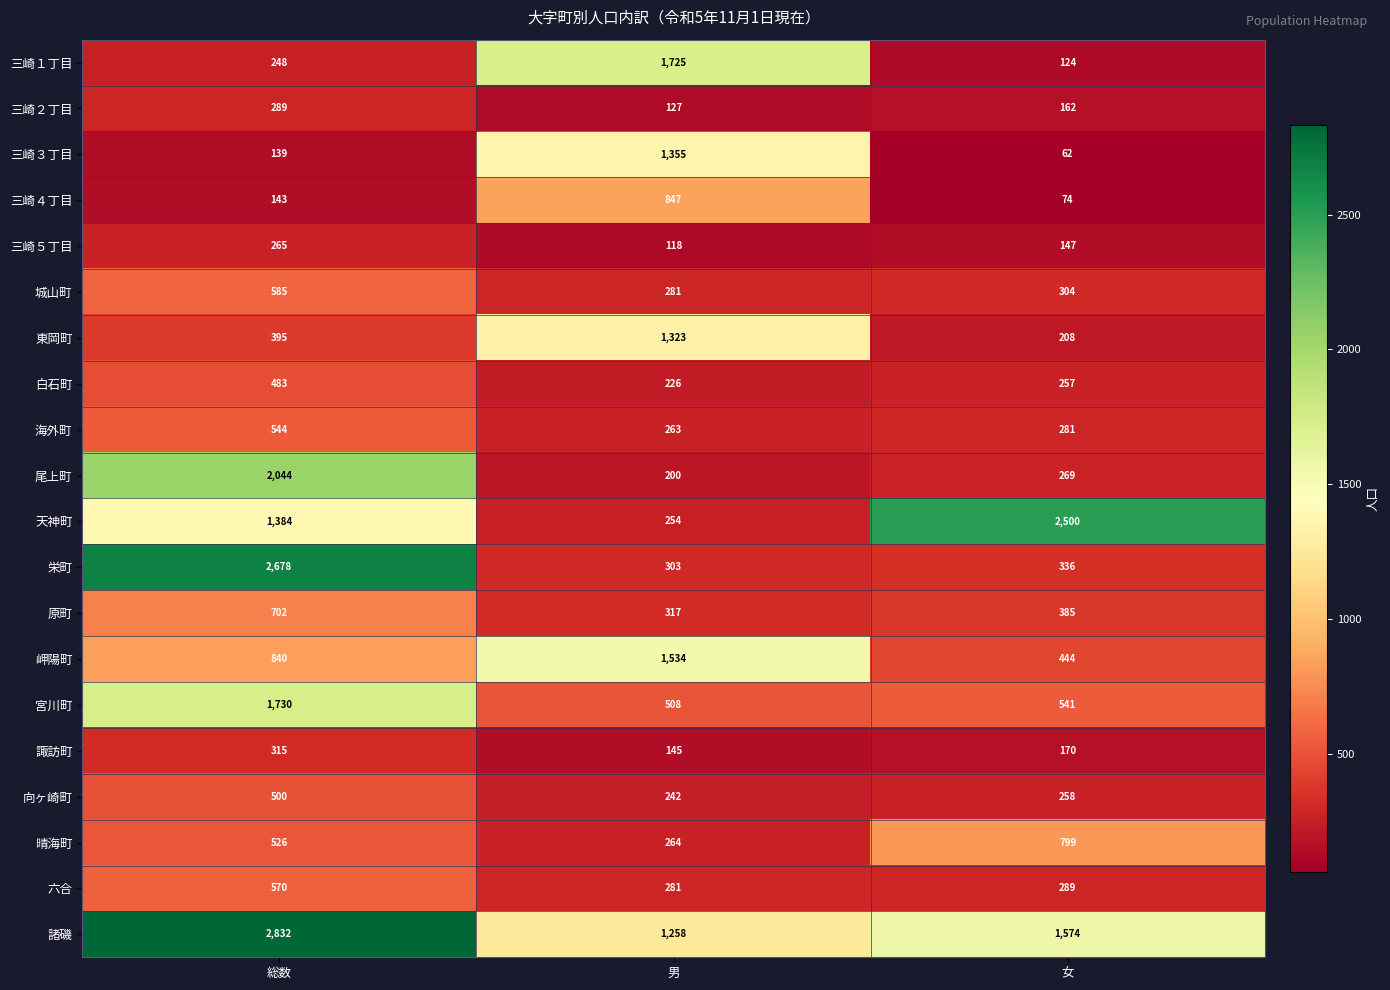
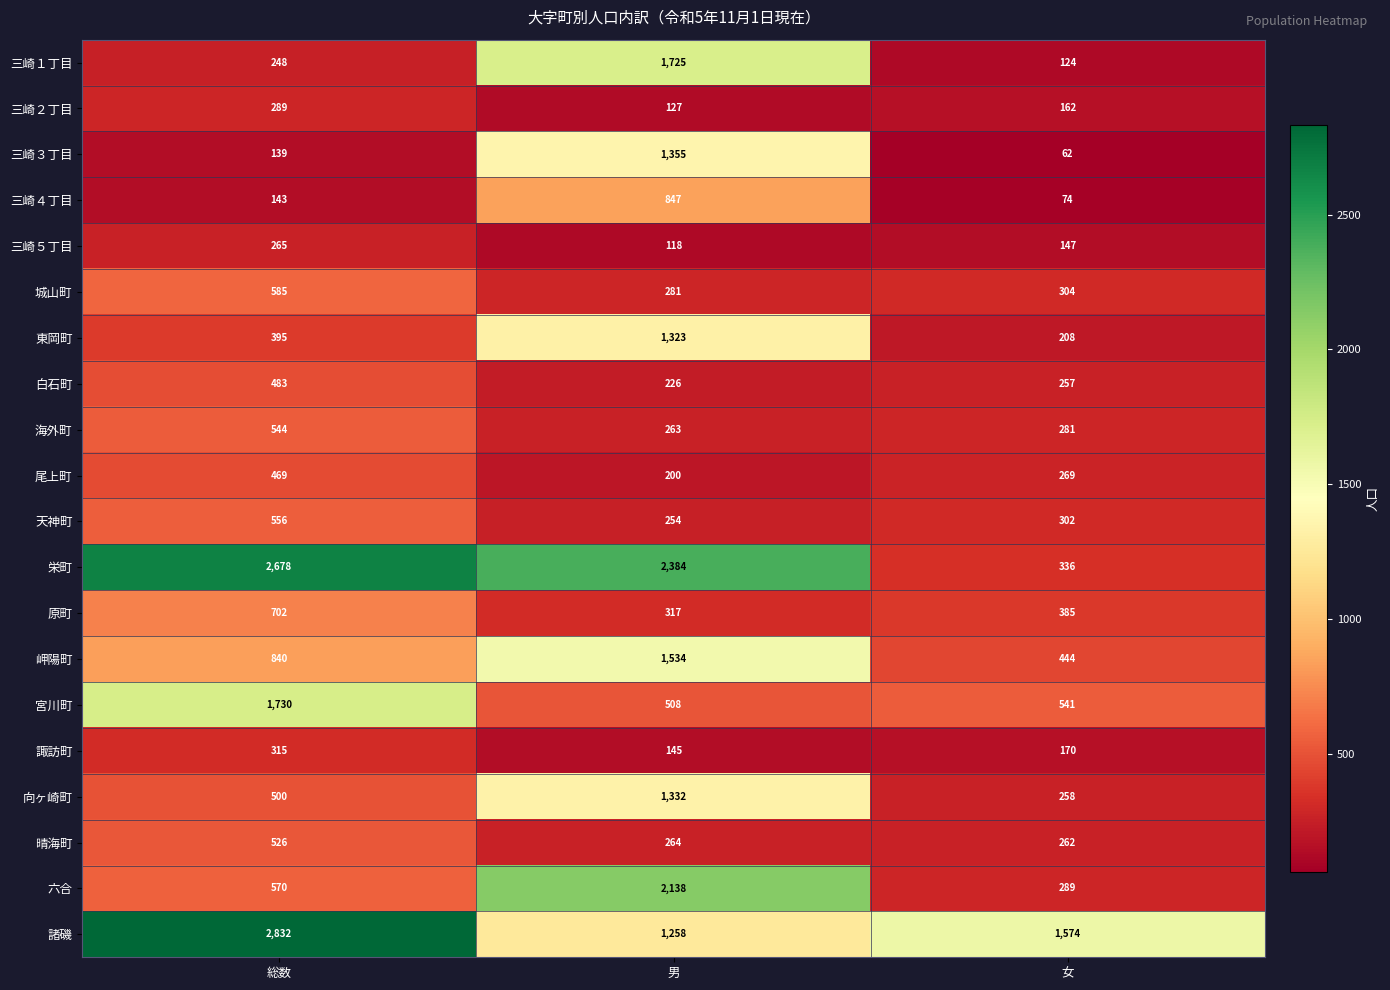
尾上町, 総数: 2,044 -> 469
天神町, 総数: 1,384 -> 556
天神町, 女: 2,500 -> 302
栄町, 男: 303 -> 2,384
向ヶ崎町, 男: 242 -> 1,332
晴海町, 女: 799 -> 262
六合, 男: 281 -> 2,138
